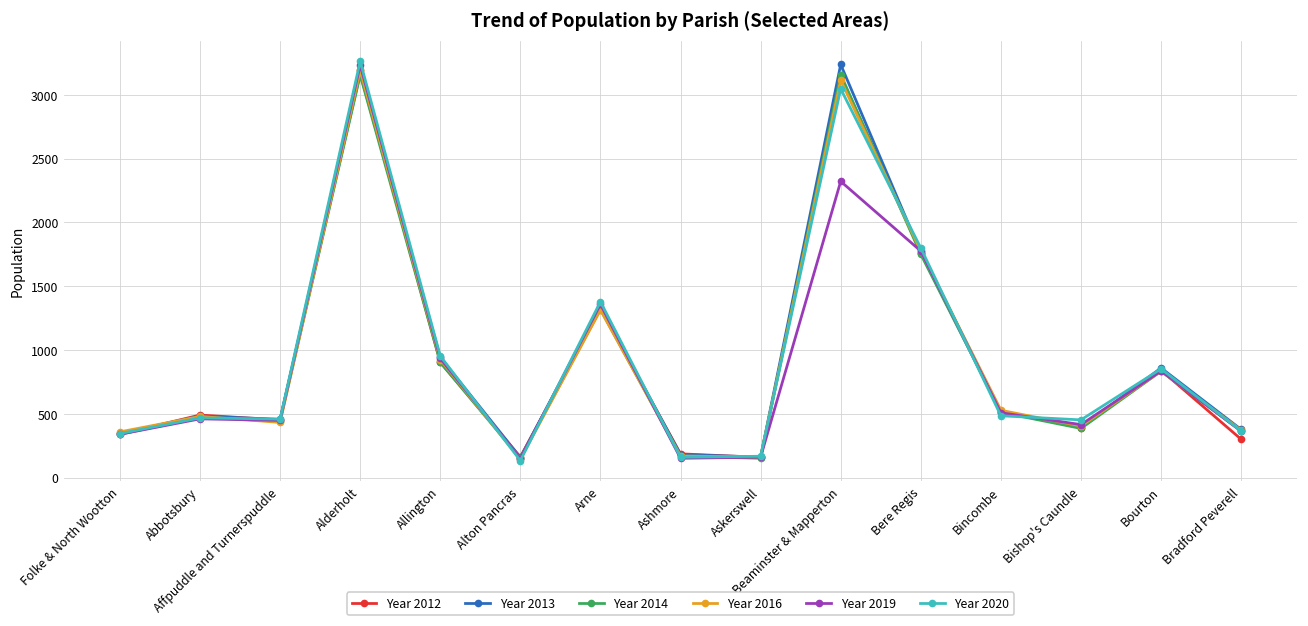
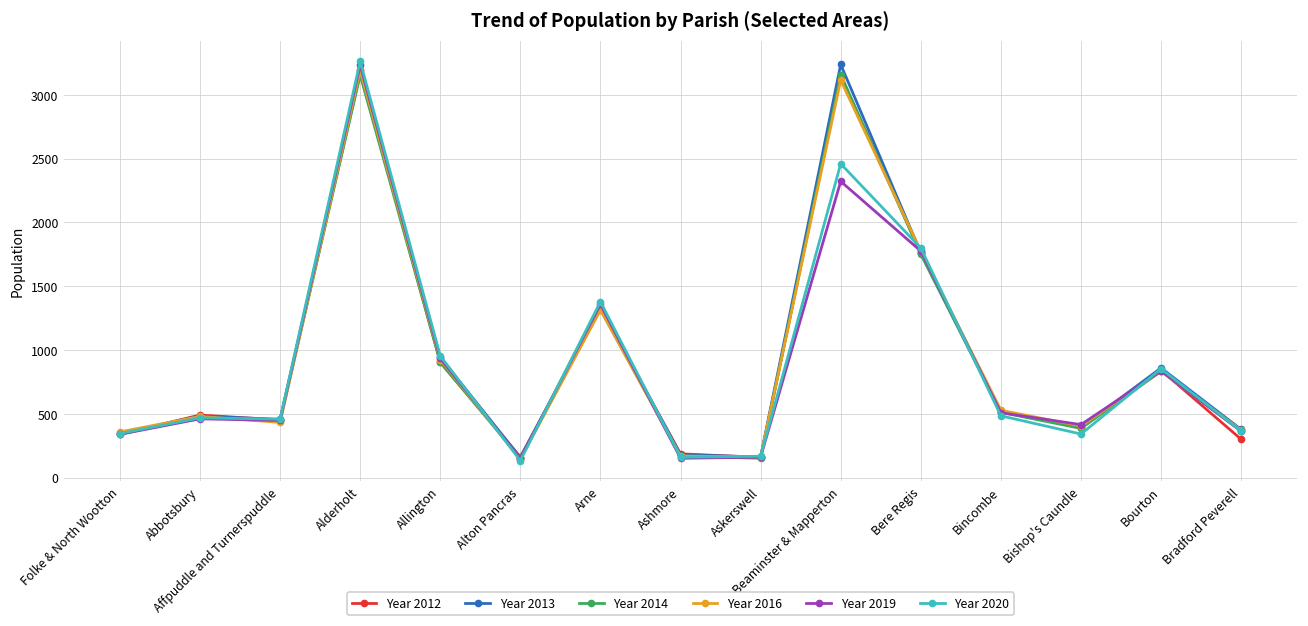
Year 2020, Beaminster & Mapperton: 3050 -> 2460
Year 2020, Bishop's Caundle: 450 -> 340
